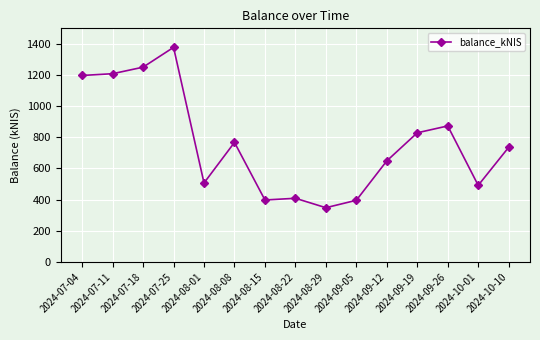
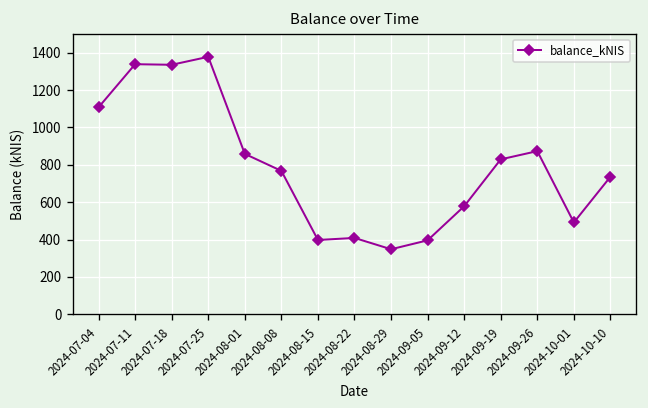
2024-07-04: 1200 -> 1110
2024-07-11: 1210 -> 1340
2024-07-18: 1250 -> 1340
2024-08-01: 510 -> 860
2024-09-12: 650 -> 580
